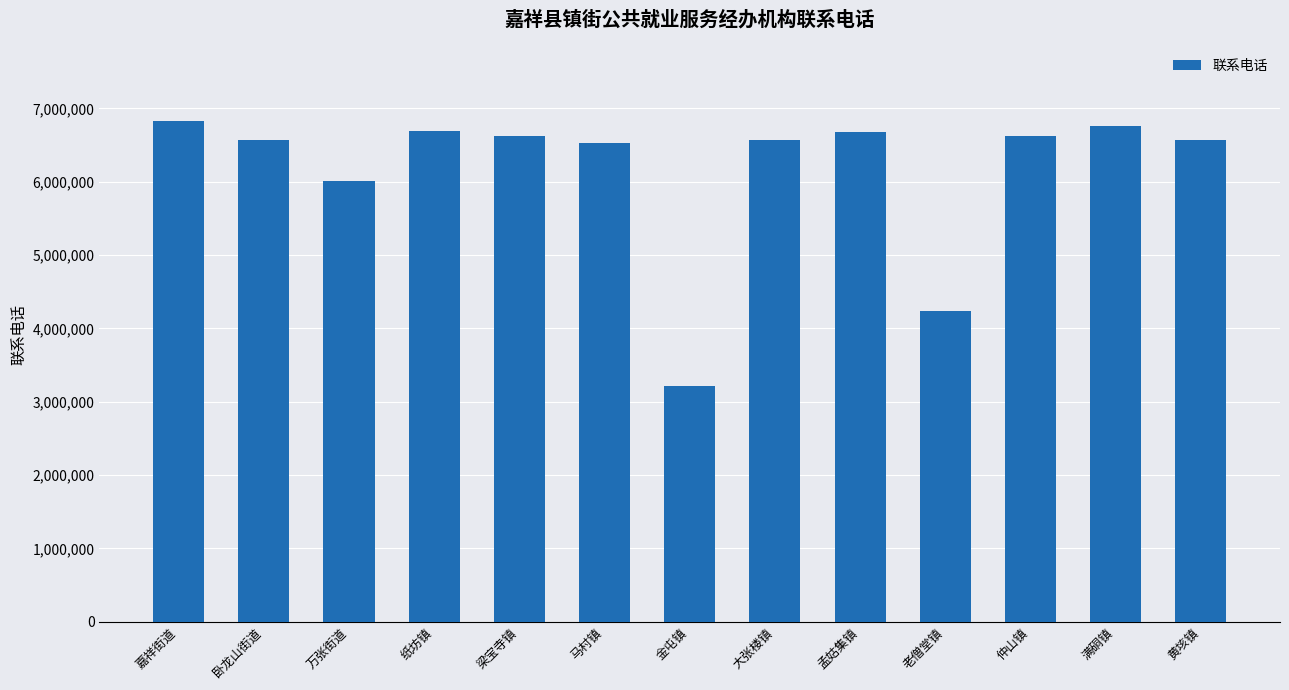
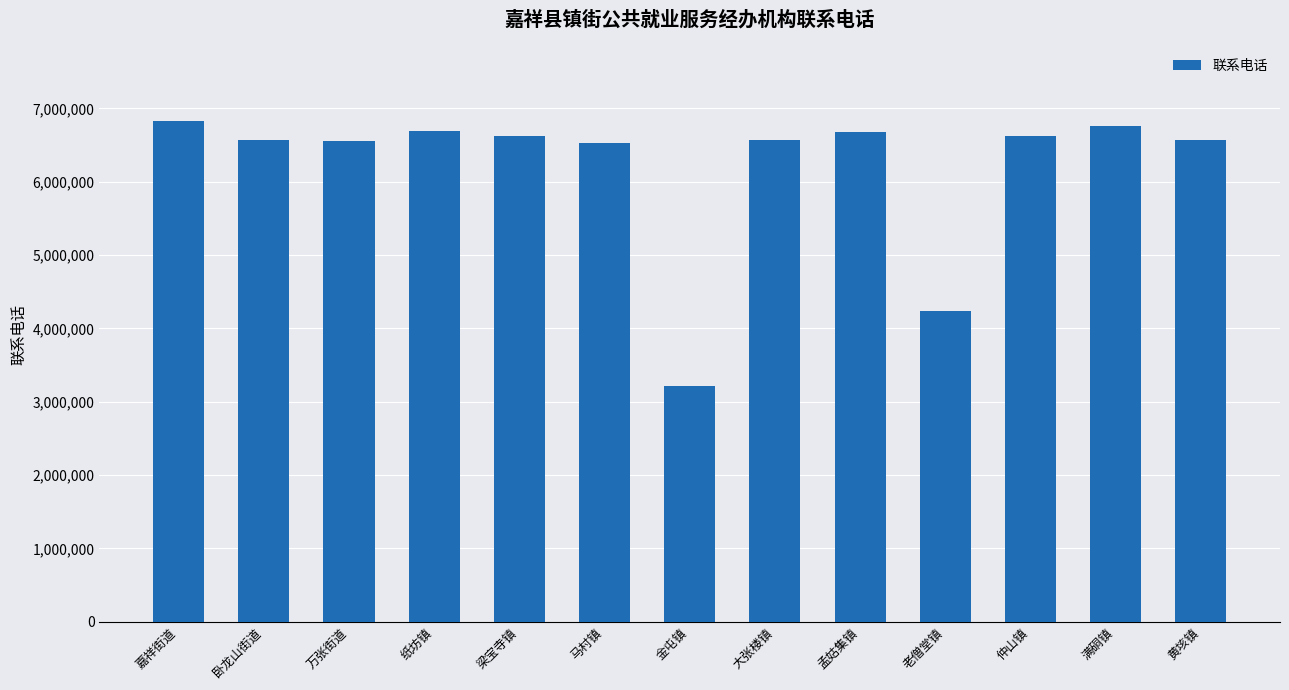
万张街道: 6,000,000 -> 6,600,000
